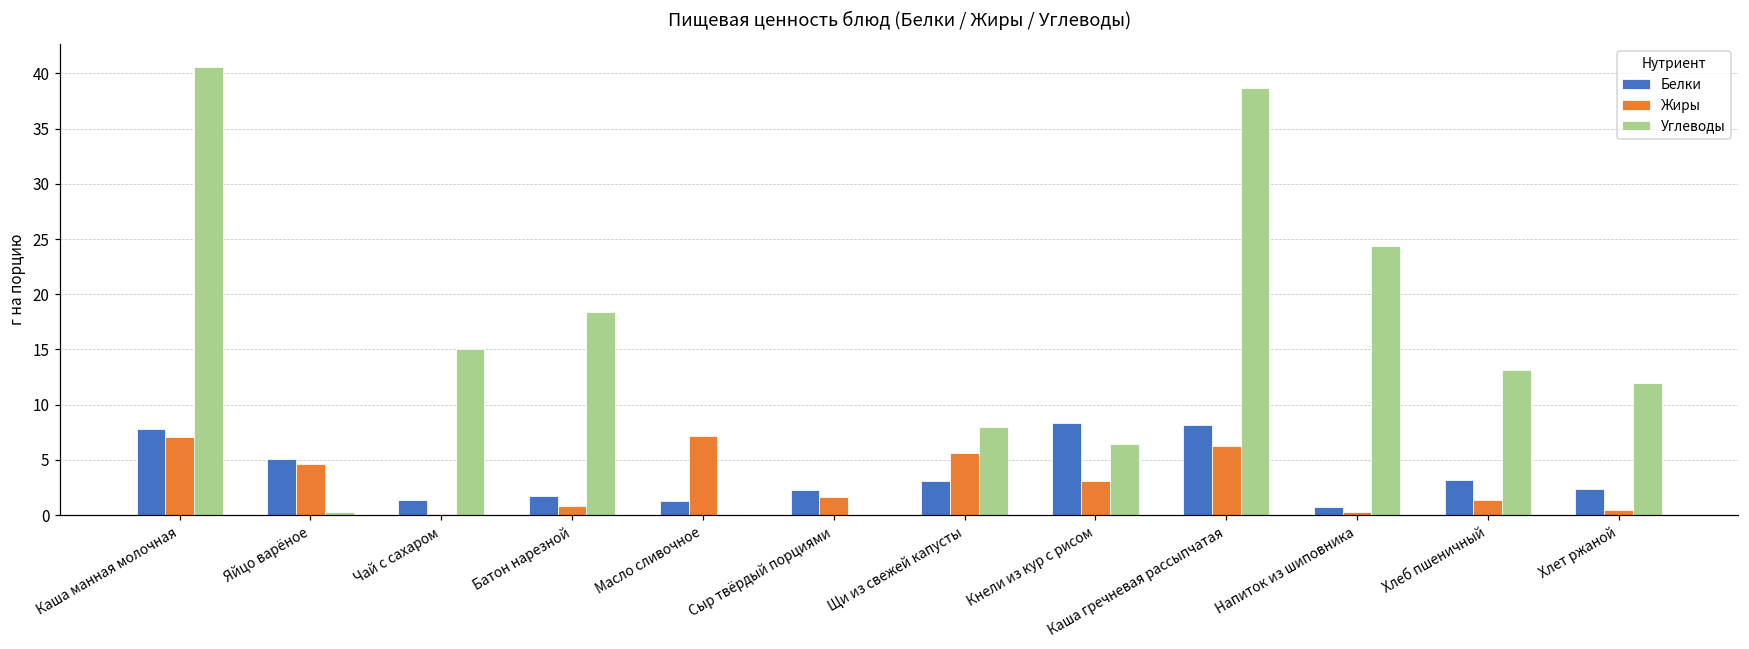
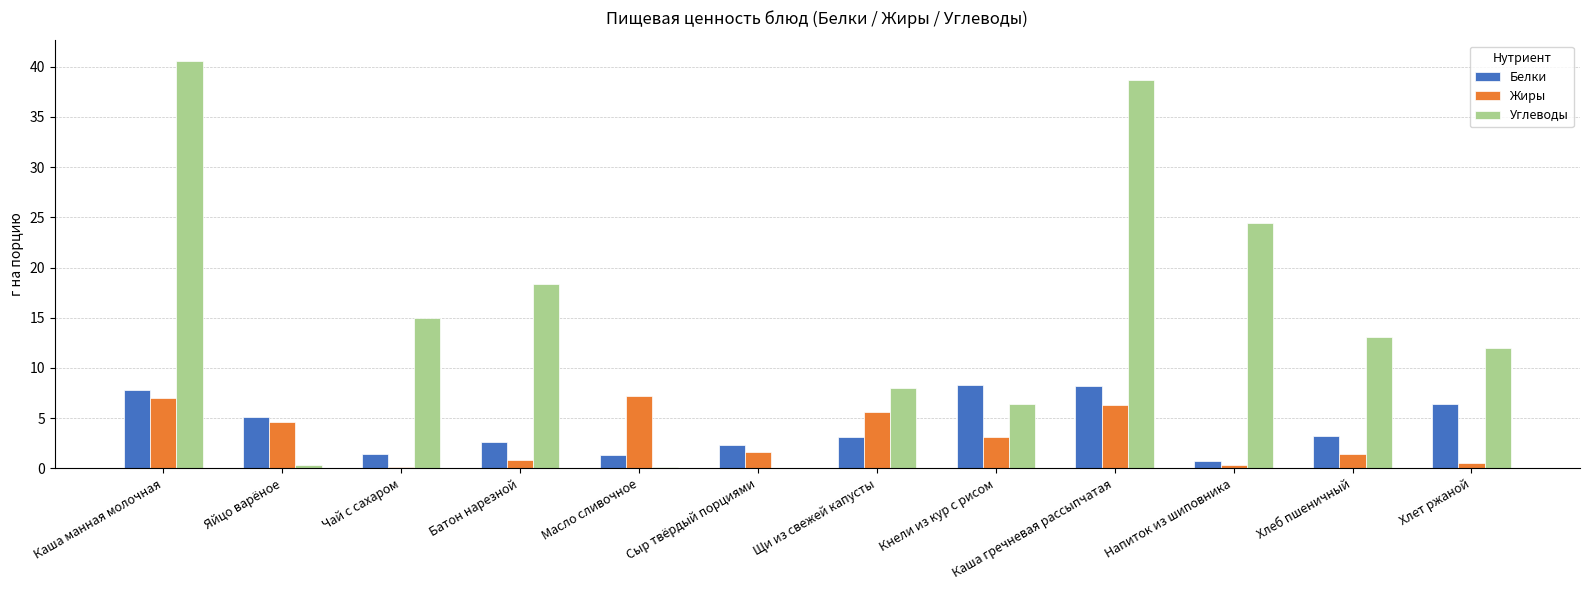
Белки, Батон нарезной: 1.7 -> 2.6
Белки, Хлет ржаной: 2.4 -> 6.4
